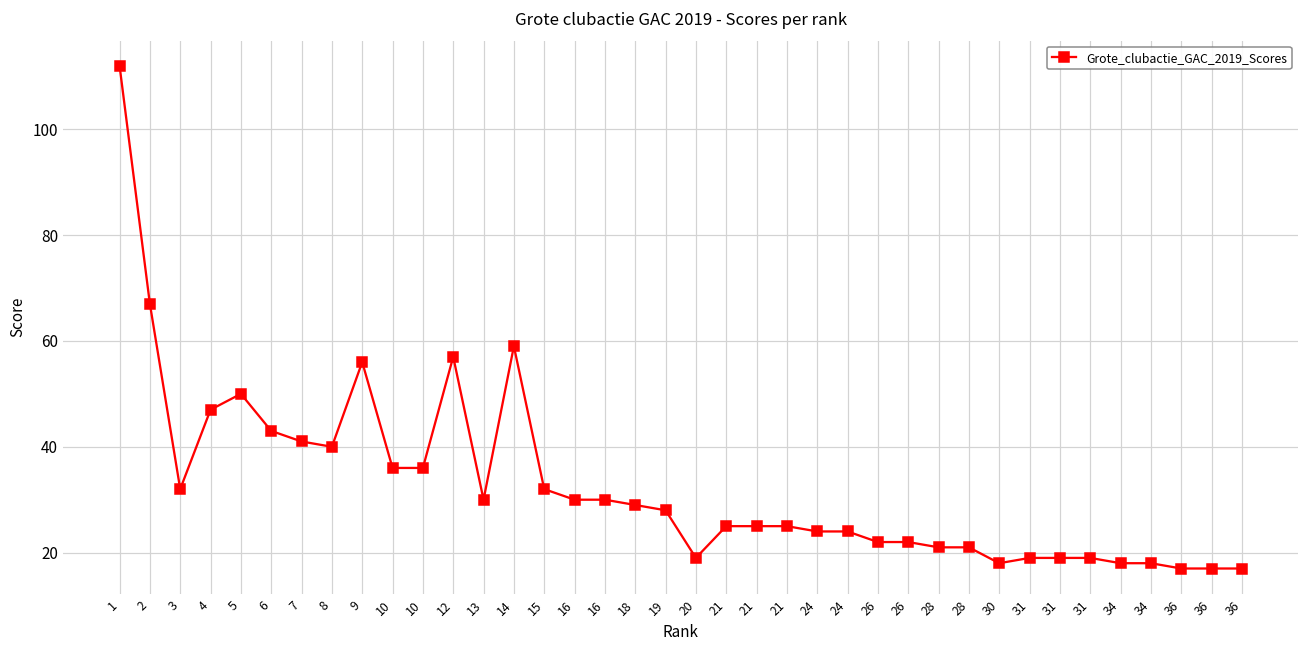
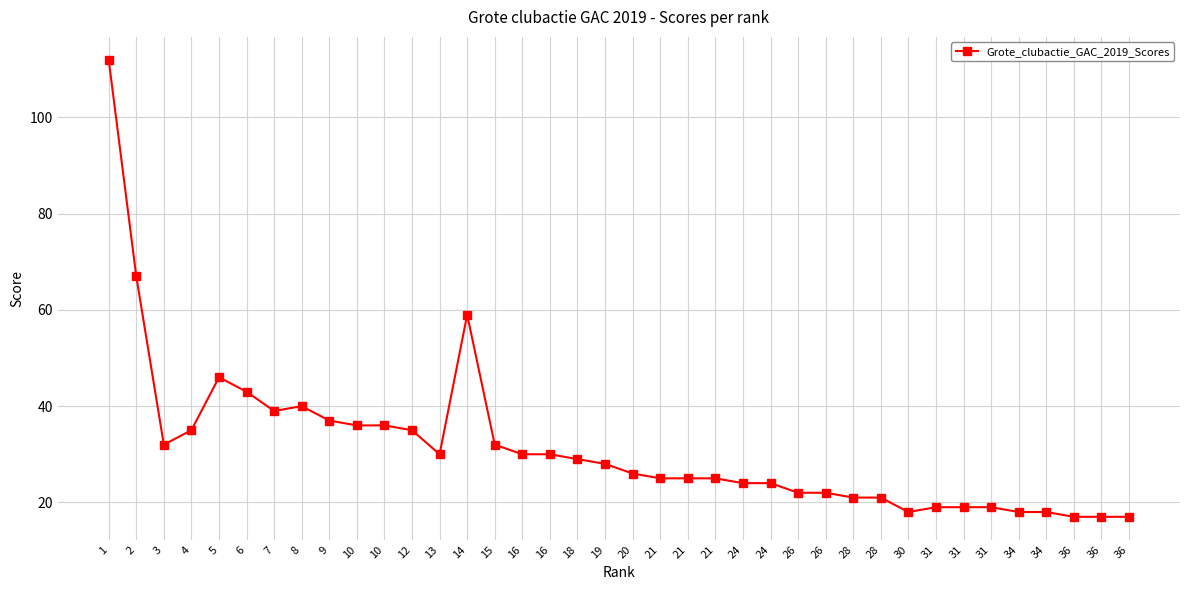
4: 47 -> 35
5: 50 -> 46
7: 41 -> 39
9: 56 -> 37
12: 57 -> 35
20: 19 -> 26
